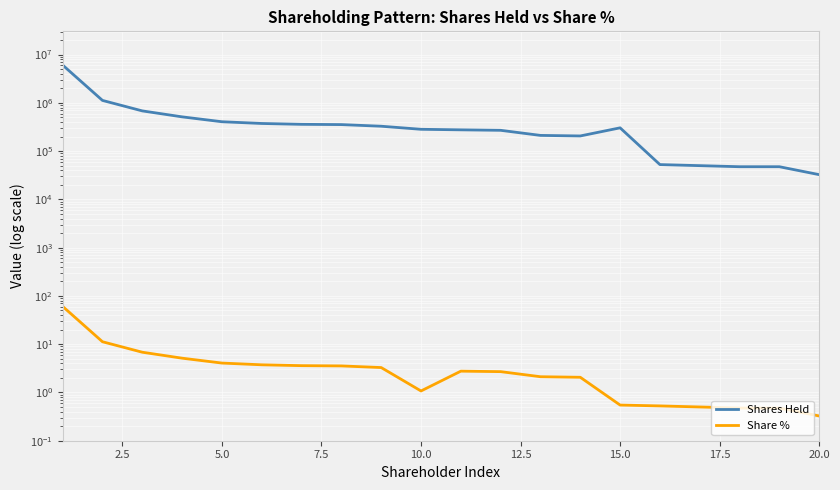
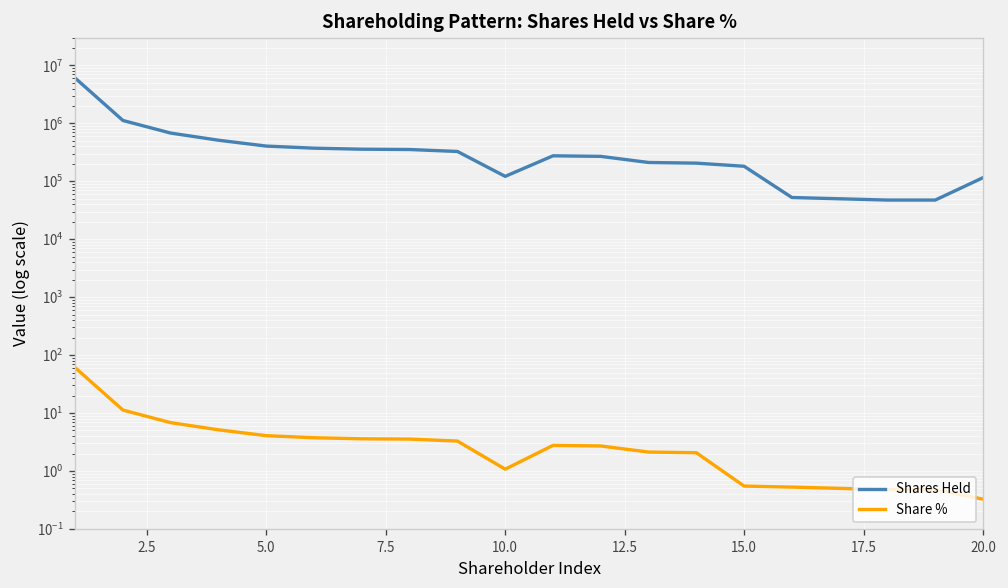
Shares Held, 10.0: 300000 -> 120000
Shares Held, 15.0: 300000 -> 180000
Shares Held, 20.0: 30000 -> 120000
